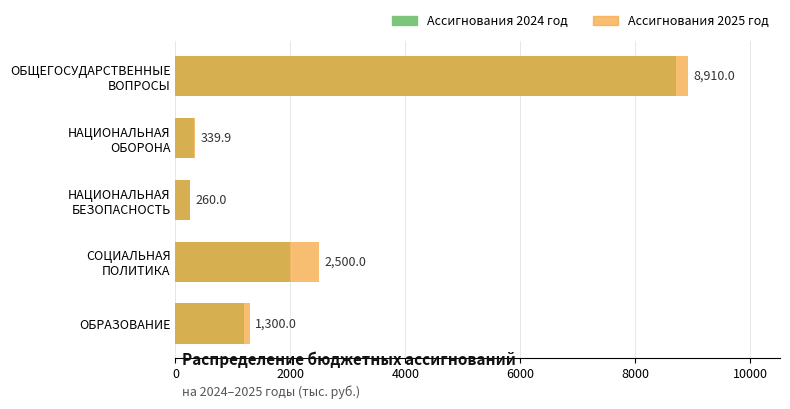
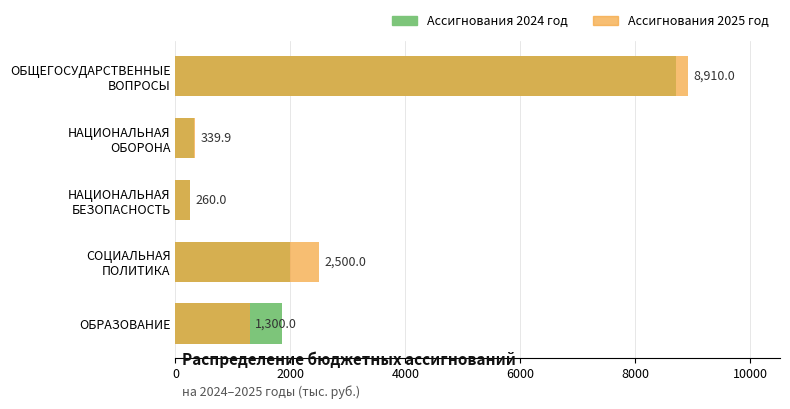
Ассигнования 2024 год, ОБРАЗОВАНИЕ: 1200 -> 1800
